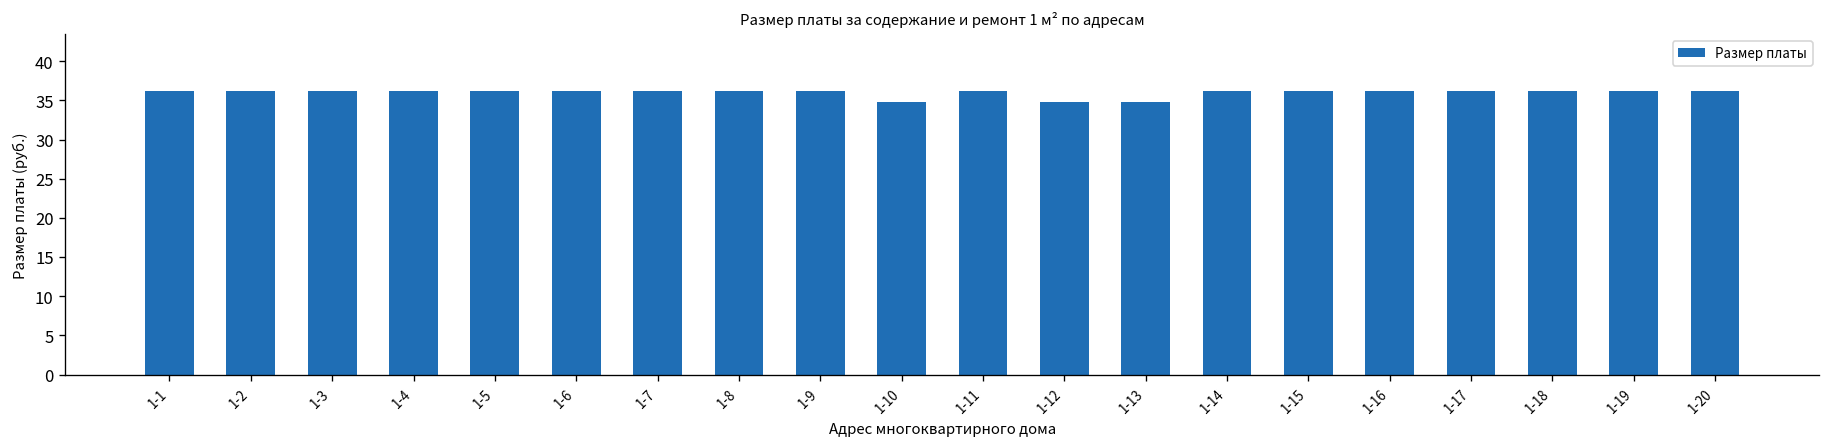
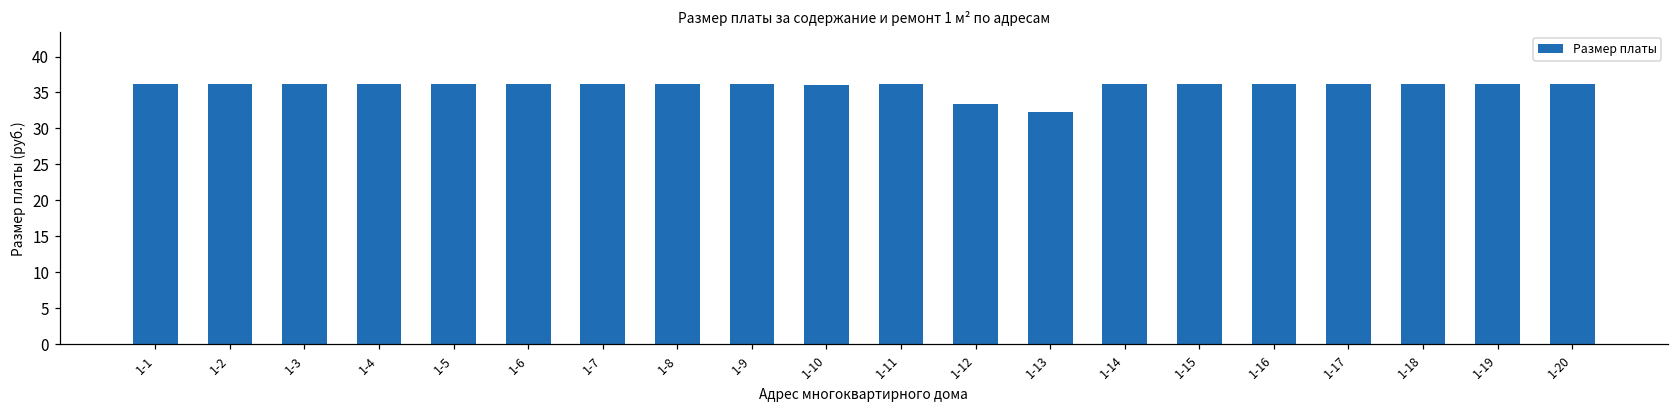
1-10: 35 -> 36
1-12: 35 -> 33
1-13: 35 -> 32
